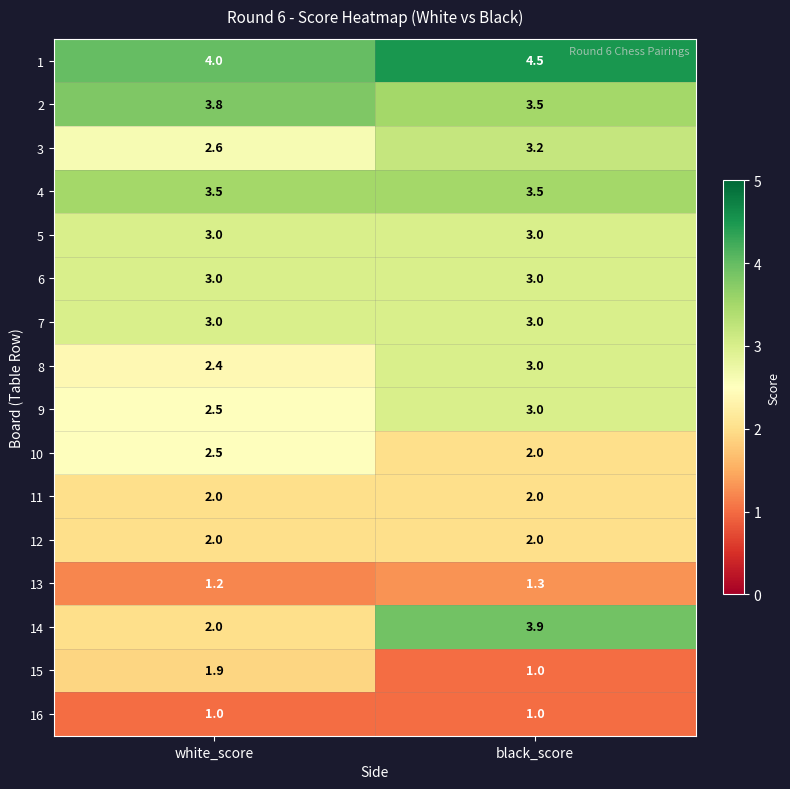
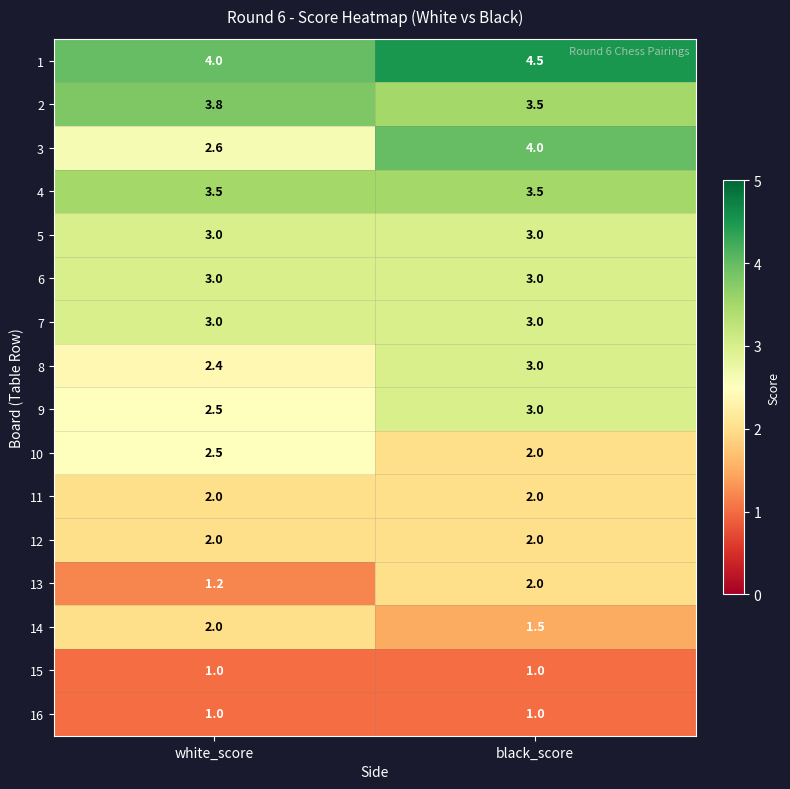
3, black_score: 3.2 -> 4.0
13, black_score: 1.3 -> 2.0
14, black_score: 3.9 -> 1.5
15, white_score: 1.9 -> 1.0
